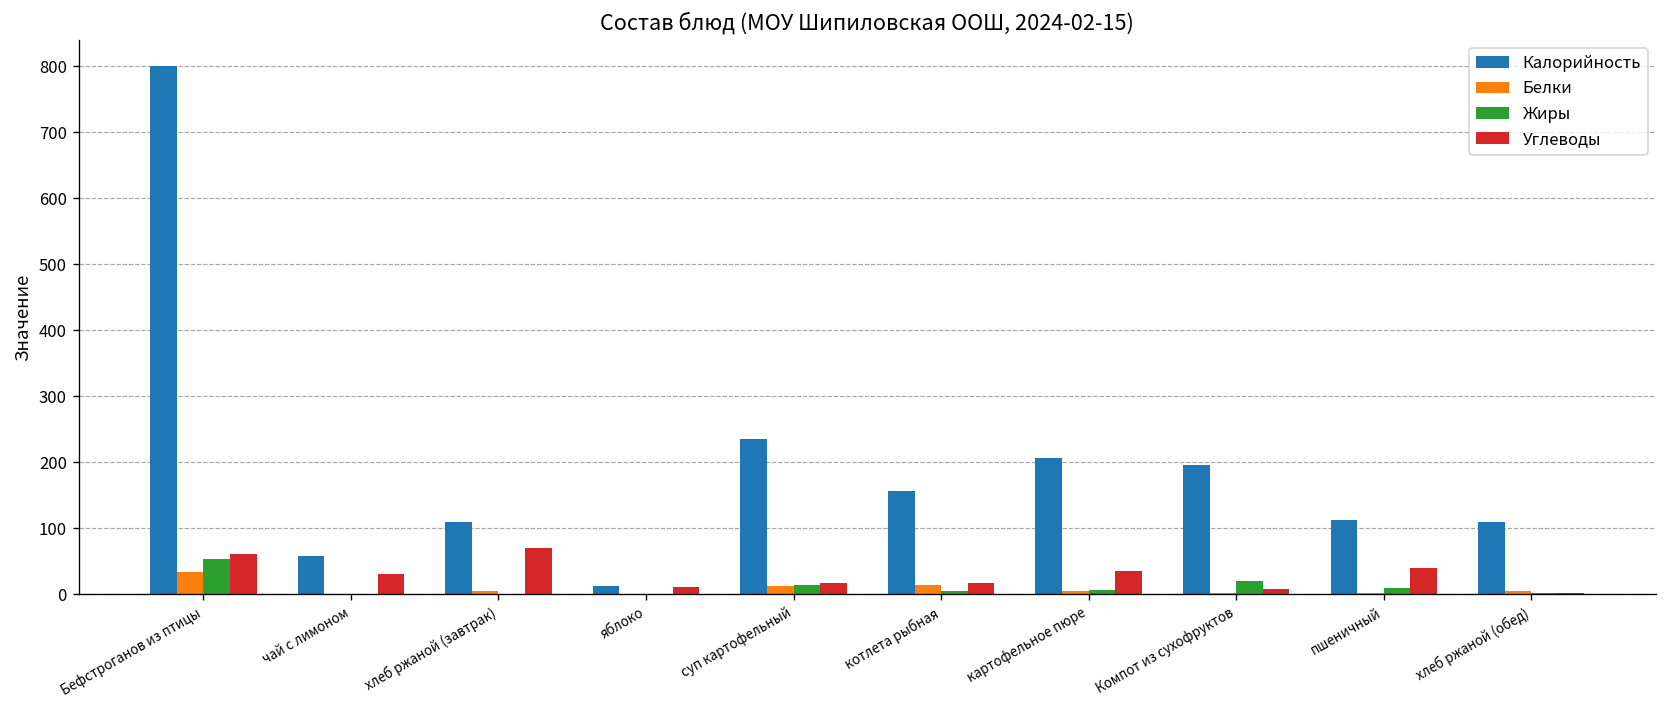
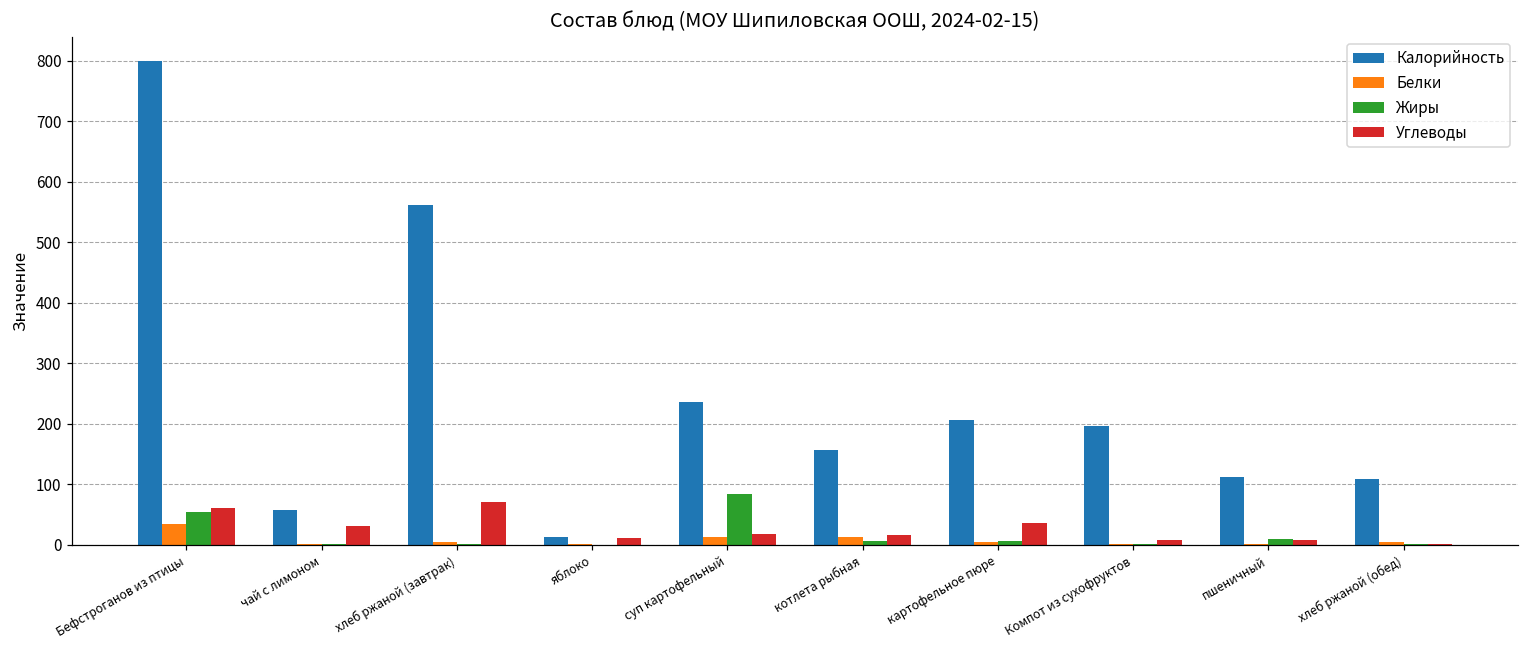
Калорийность, хлеб ржаной (завтрак): 110 -> 560
Жиры, суп картофельный: 10 -> 80
Жиры, Компот из сухофруктов: 20 -> 0
Углеводы, пшеничный: 40 -> 10
